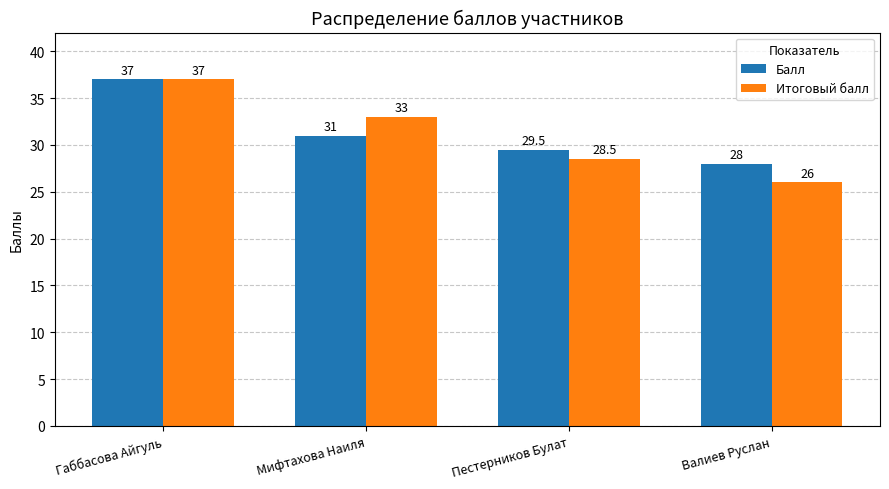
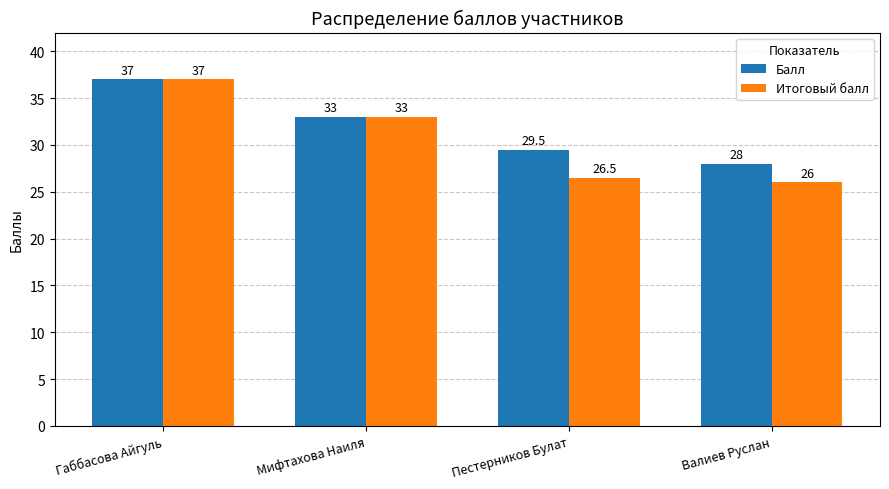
Балл, Мифтахова Наиля: 31 -> 33
Итоговый балл, Пестерников Булат: 28.5 -> 26.5
